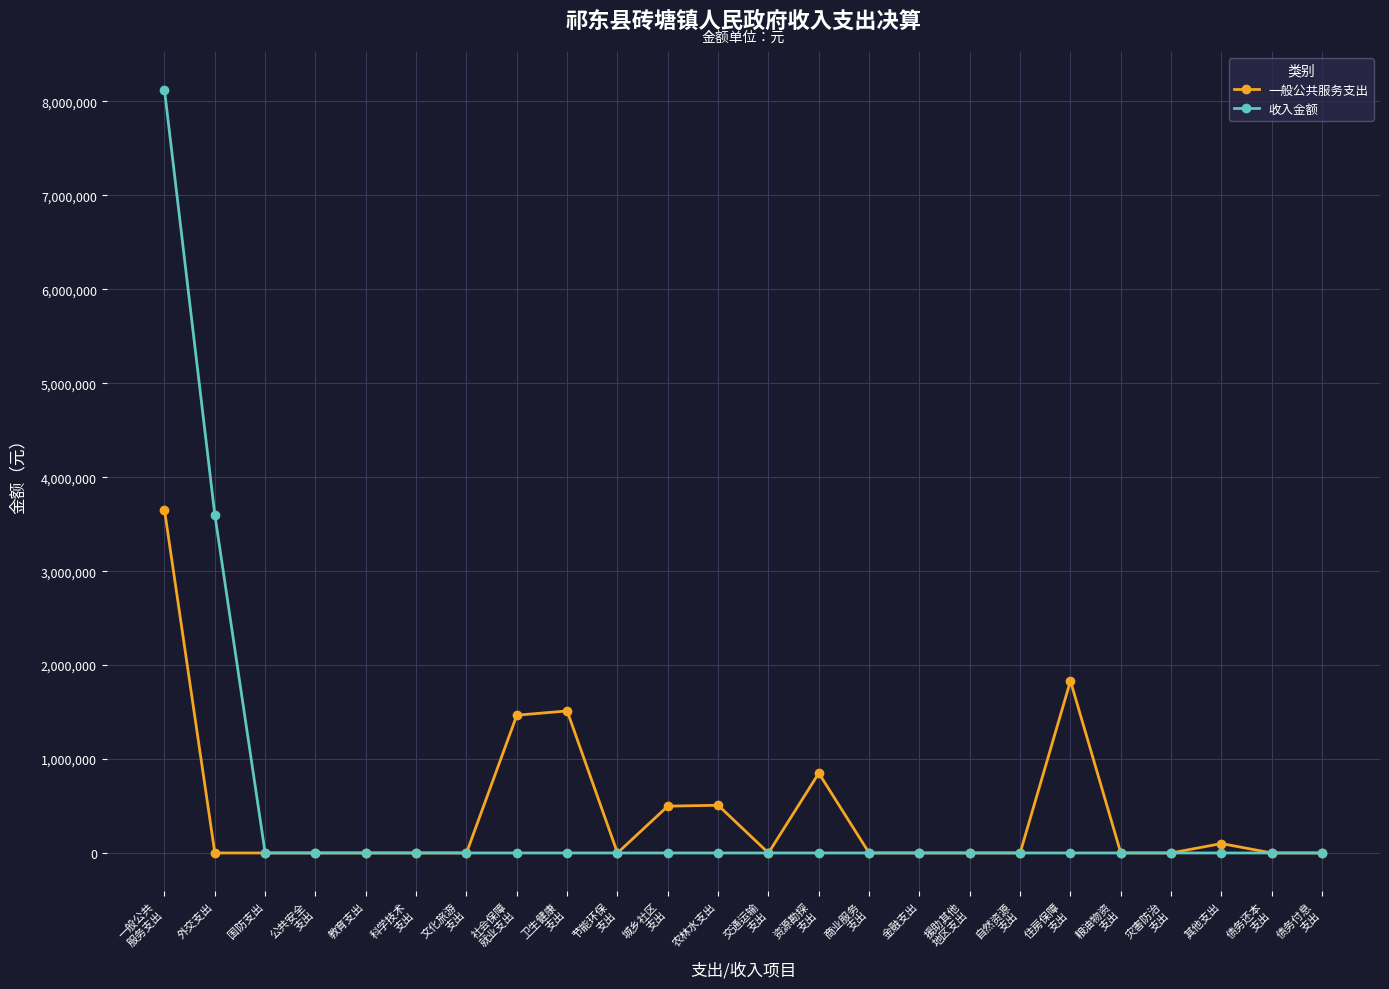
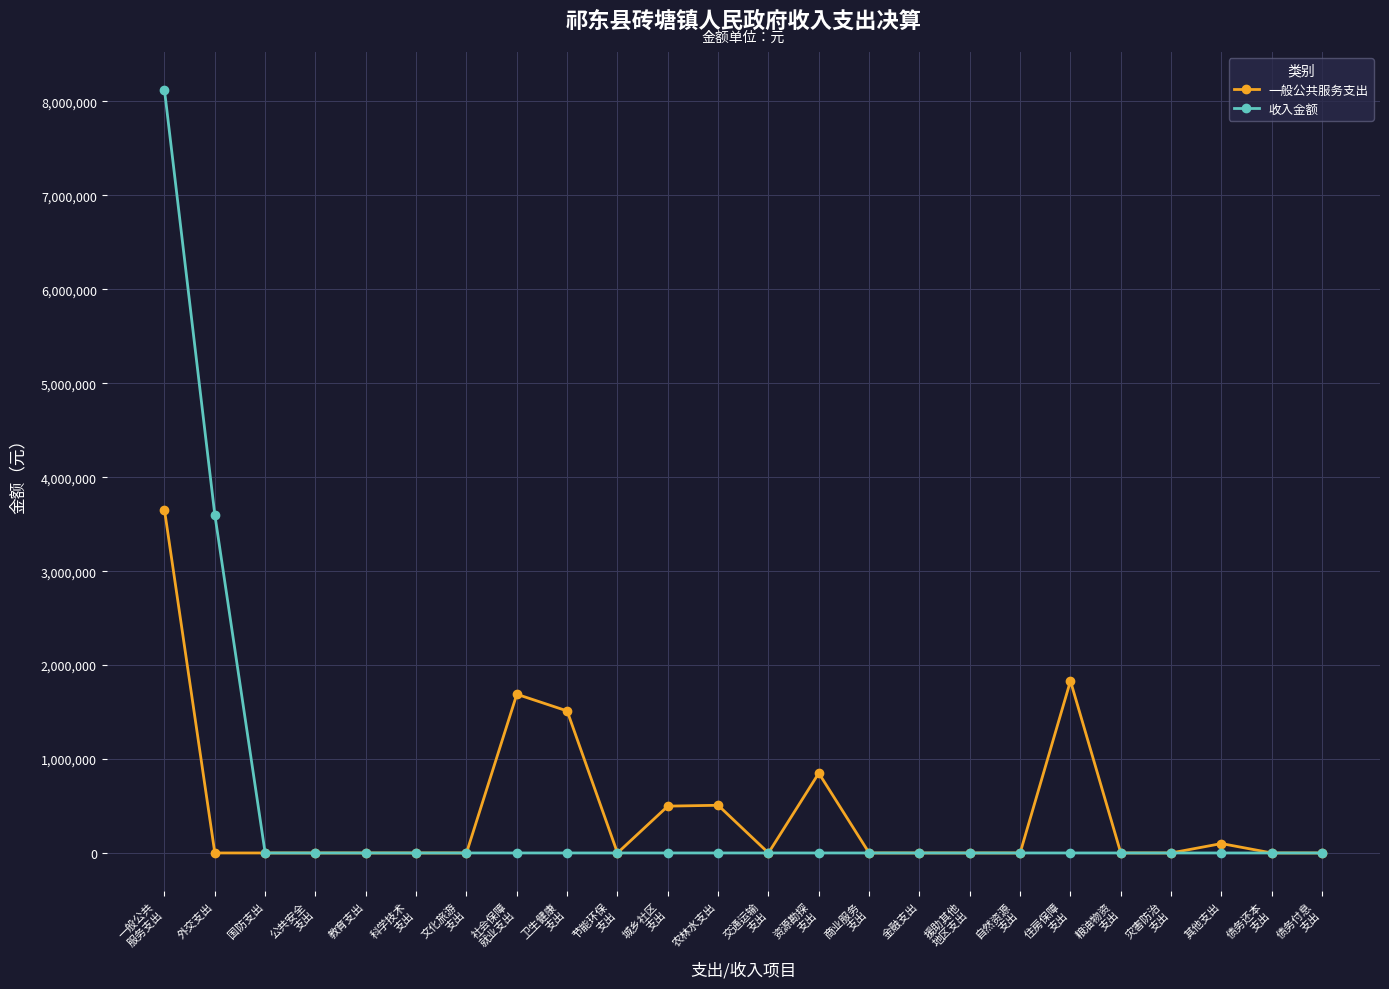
一般公共服务支出, 社会保障 就业支出: 1,500,000 -> 1,700,000
